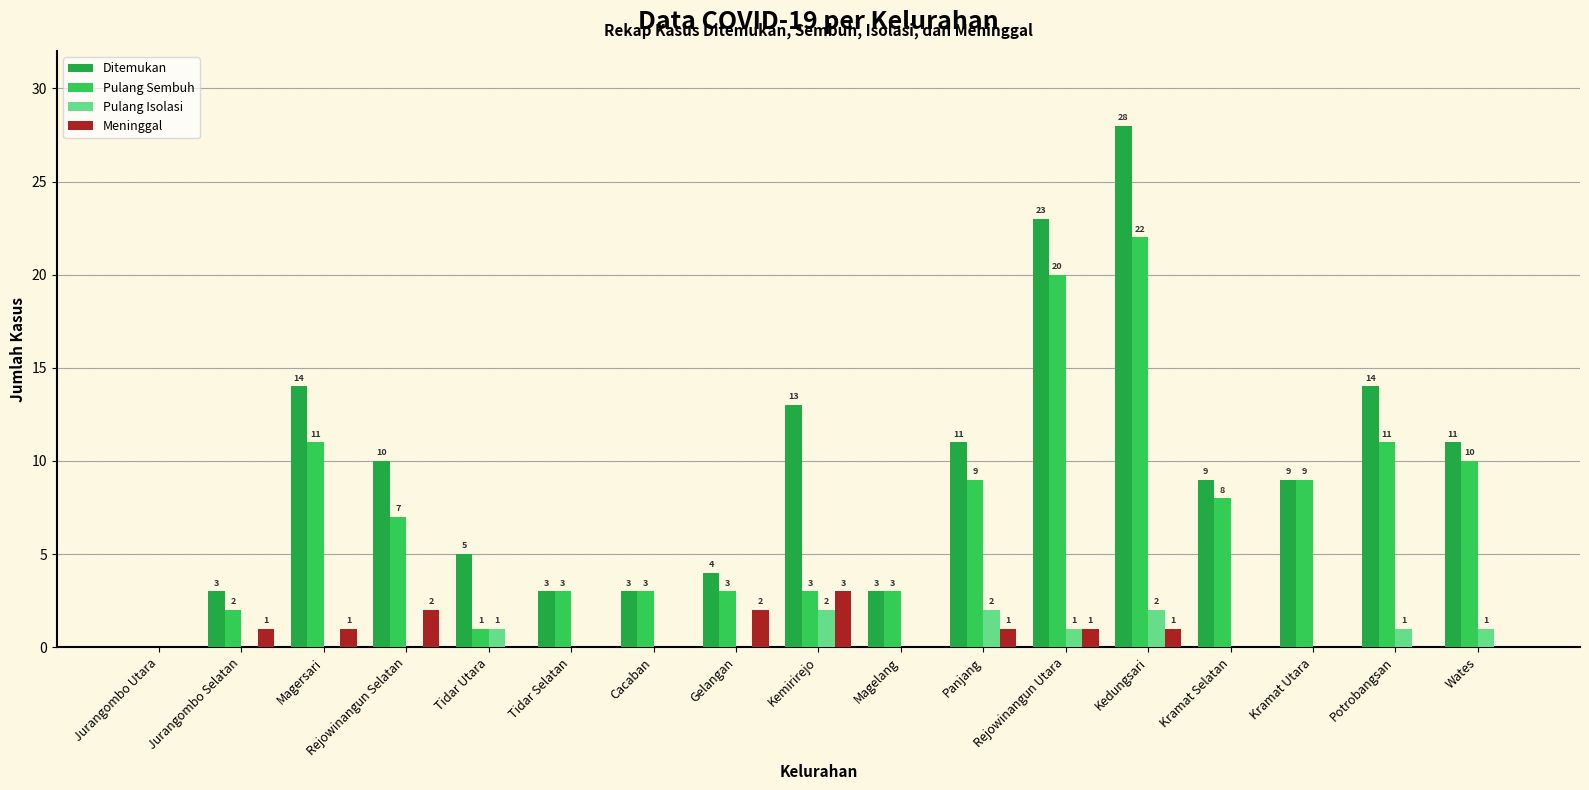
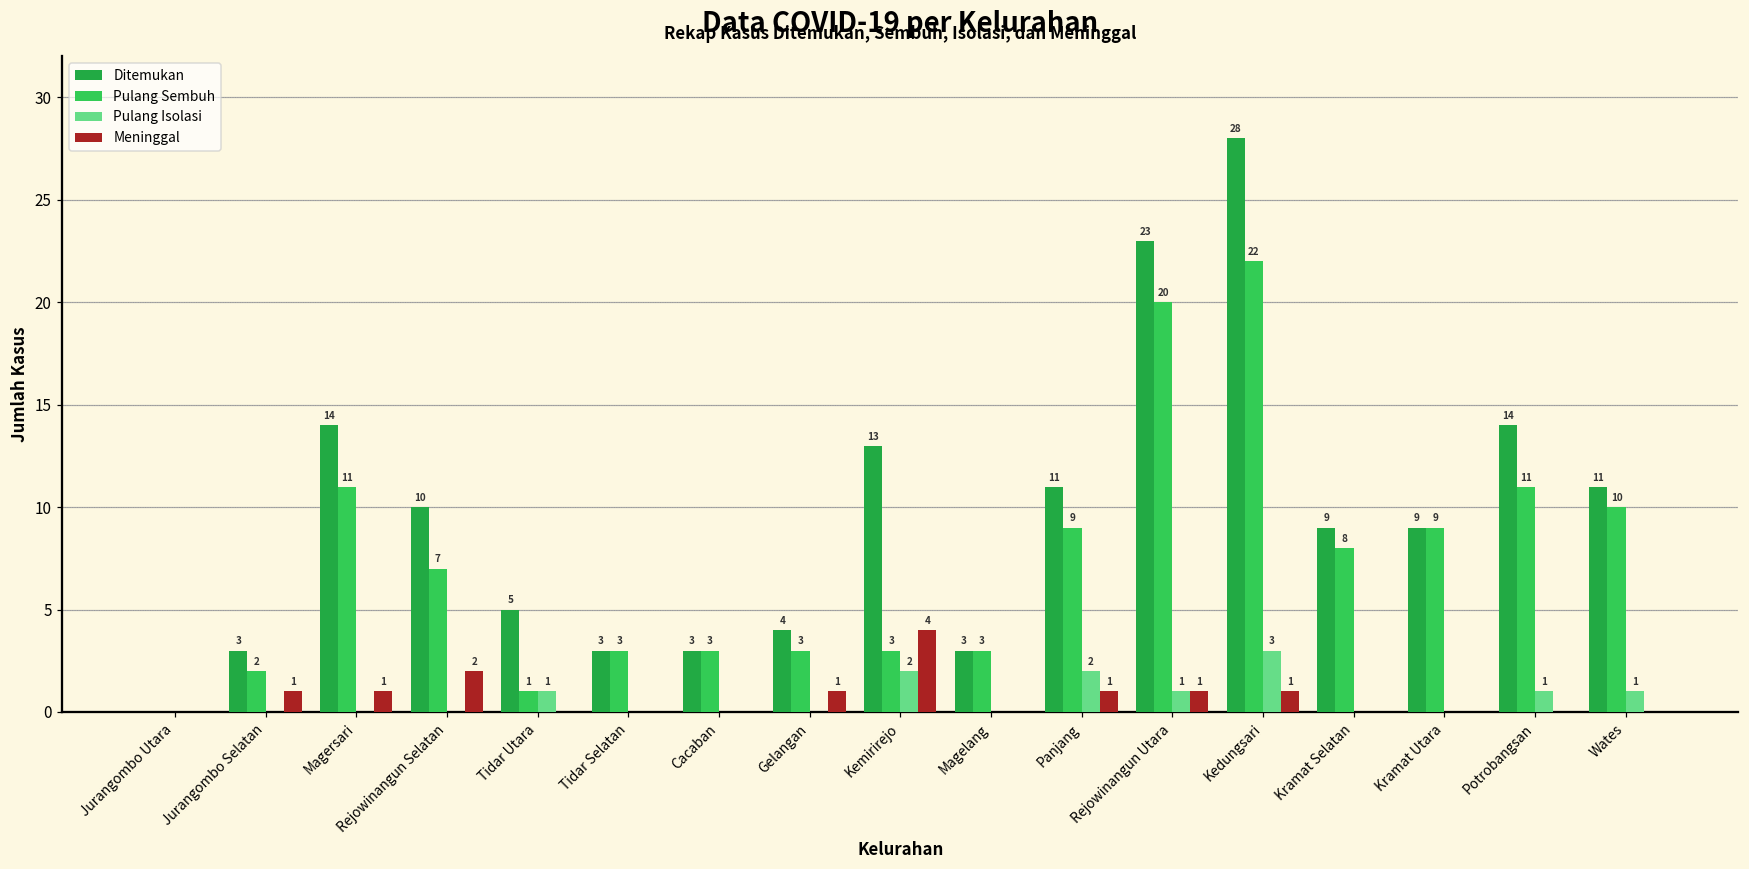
Meninggal, Gelangan: 2 -> 1
Meninggal, Kemirirejo: 3 -> 4
Pulang Isolasi, Kedungsari: 2 -> 3
